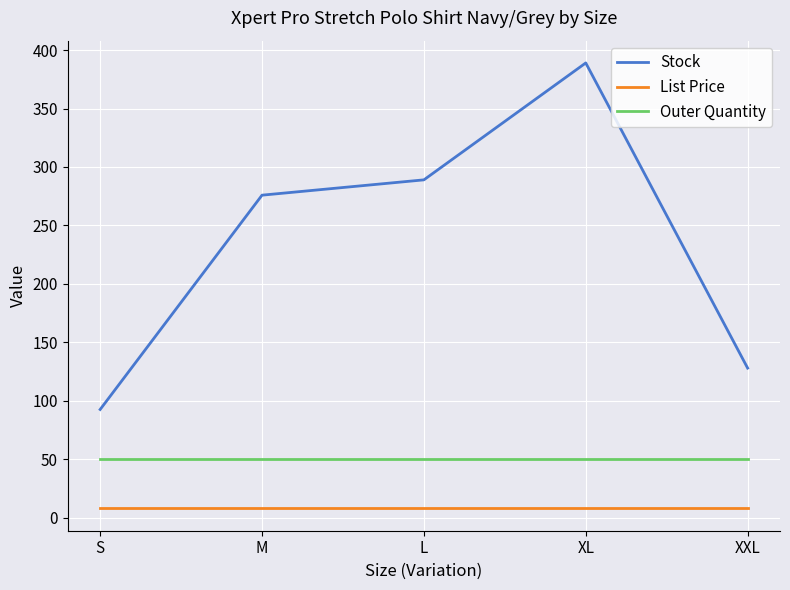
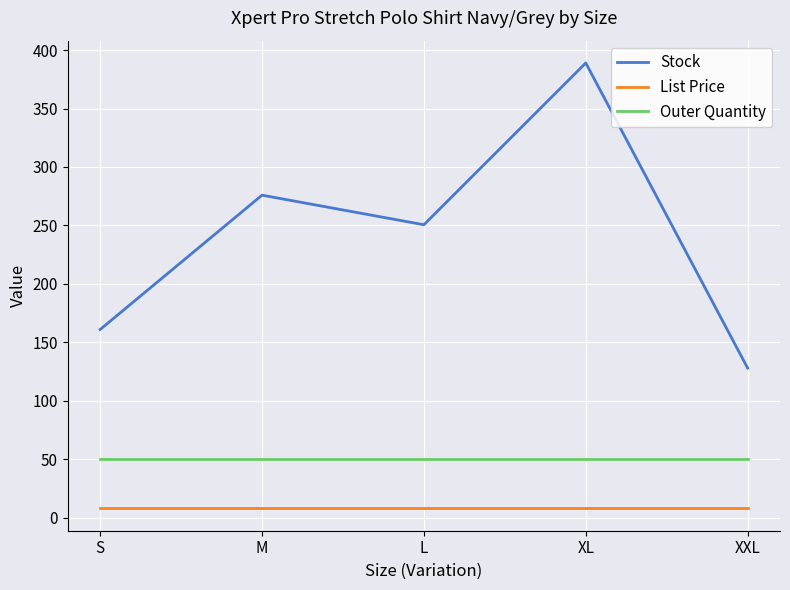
Stock, S: 93 -> 161
Stock, L: 289 -> 251
